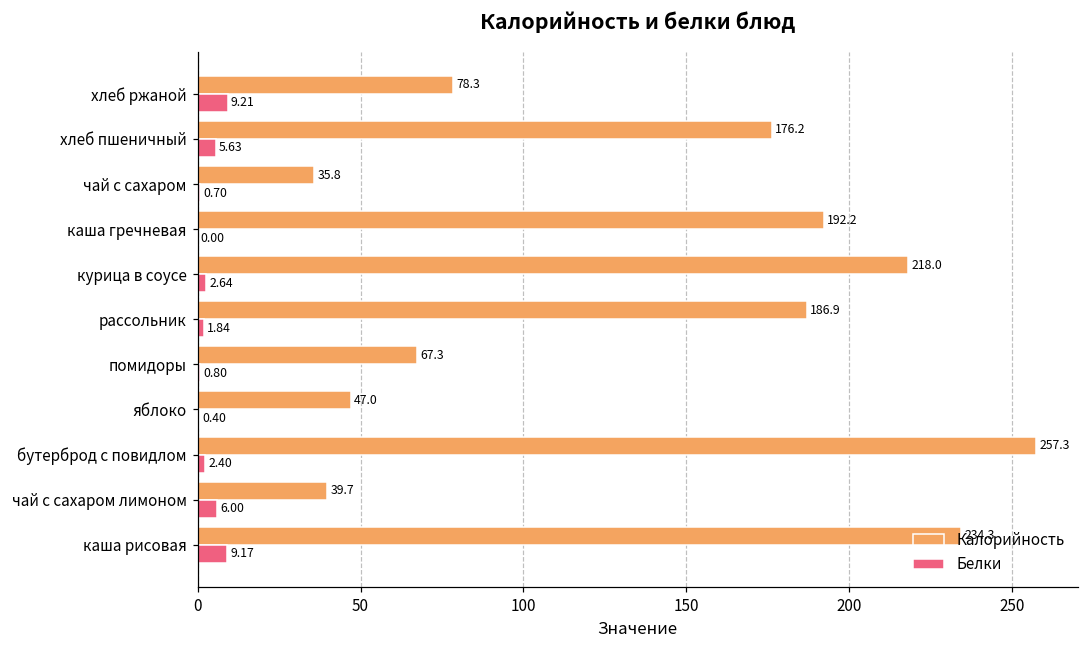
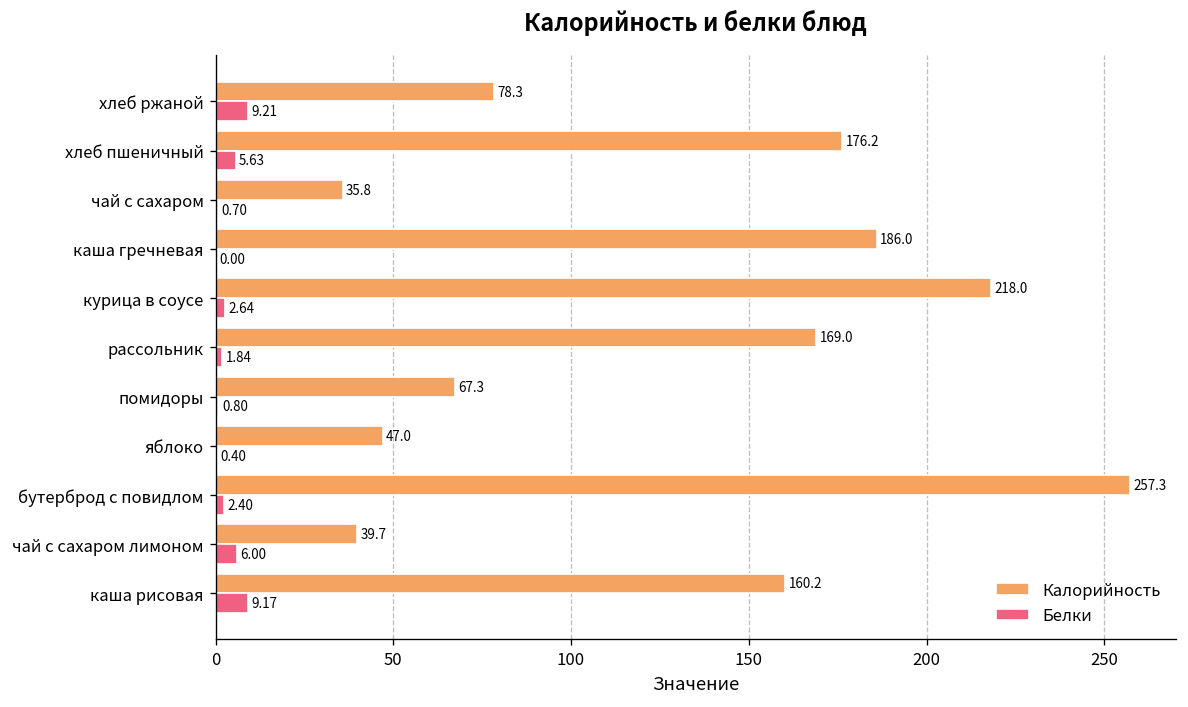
Калорийность, каша гречневая: 192.2 -> 186.0
Калорийность, рассольник: 186.9 -> 169.0
Калорийность, каша рисовая: 234.3 -> 160.2
